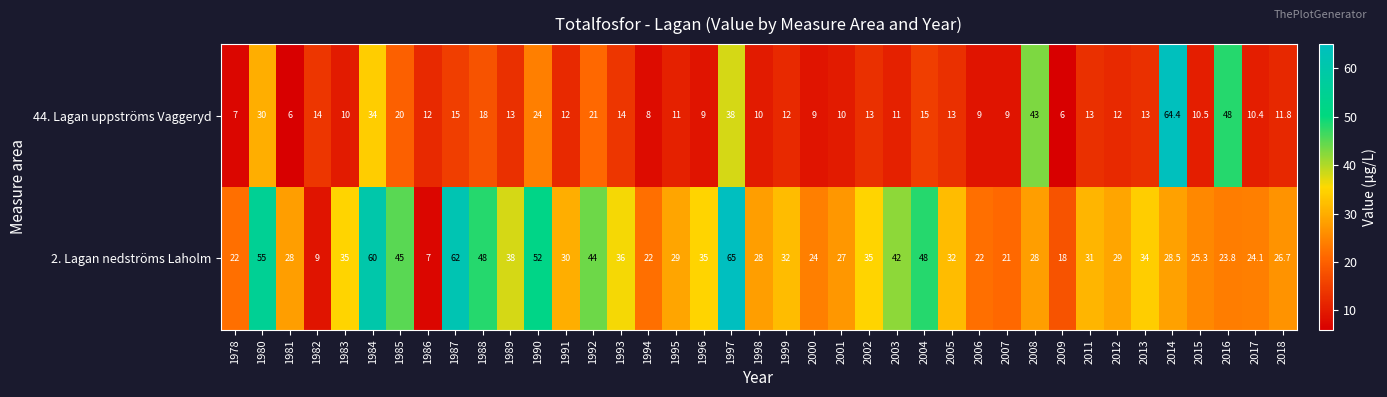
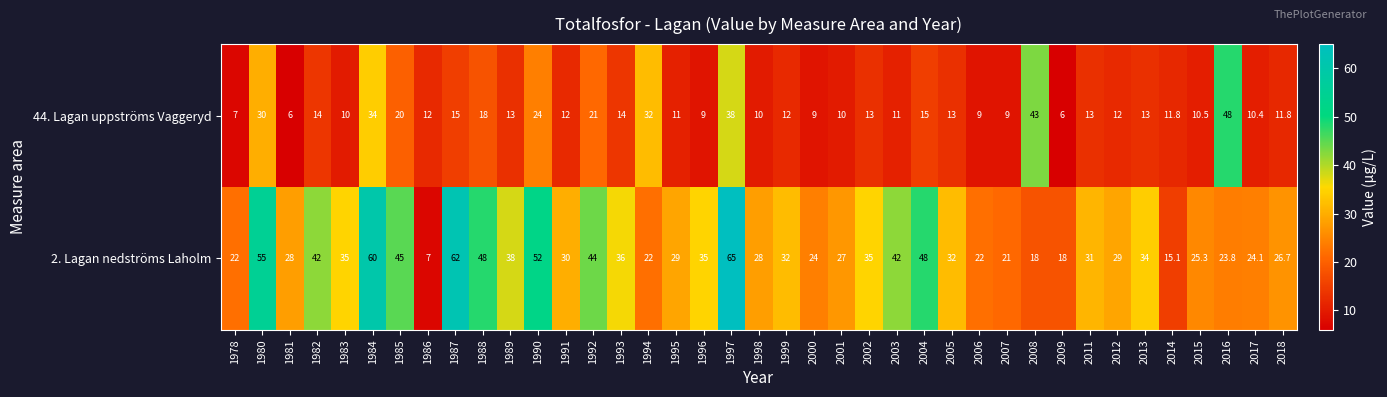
44. Lagan uppströms Vaggeryd, 1994: 8 -> 32
44. Lagan uppströms Vaggeryd, 2014: 64.4 -> 11.8
2. Lagan nedströms Laholm, 1982: 9 -> 42
2. Lagan nedströms Laholm, 2008: 28 -> 18
2. Lagan nedströms Laholm, 2014: 28.5 -> 15.1
